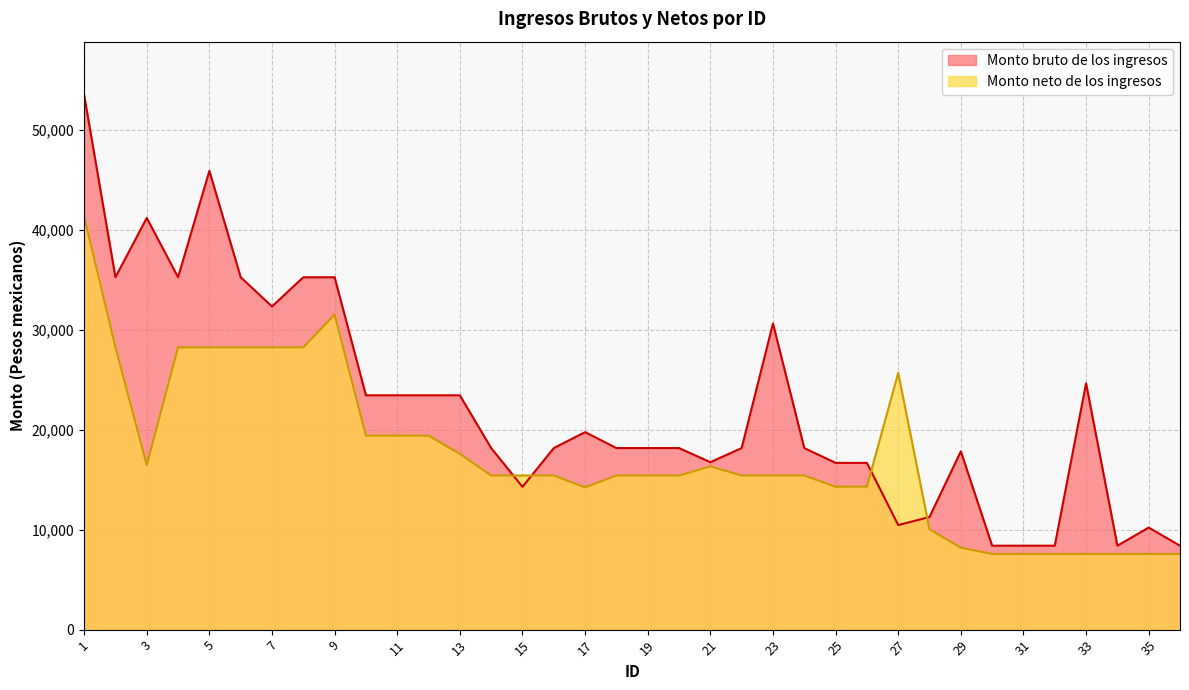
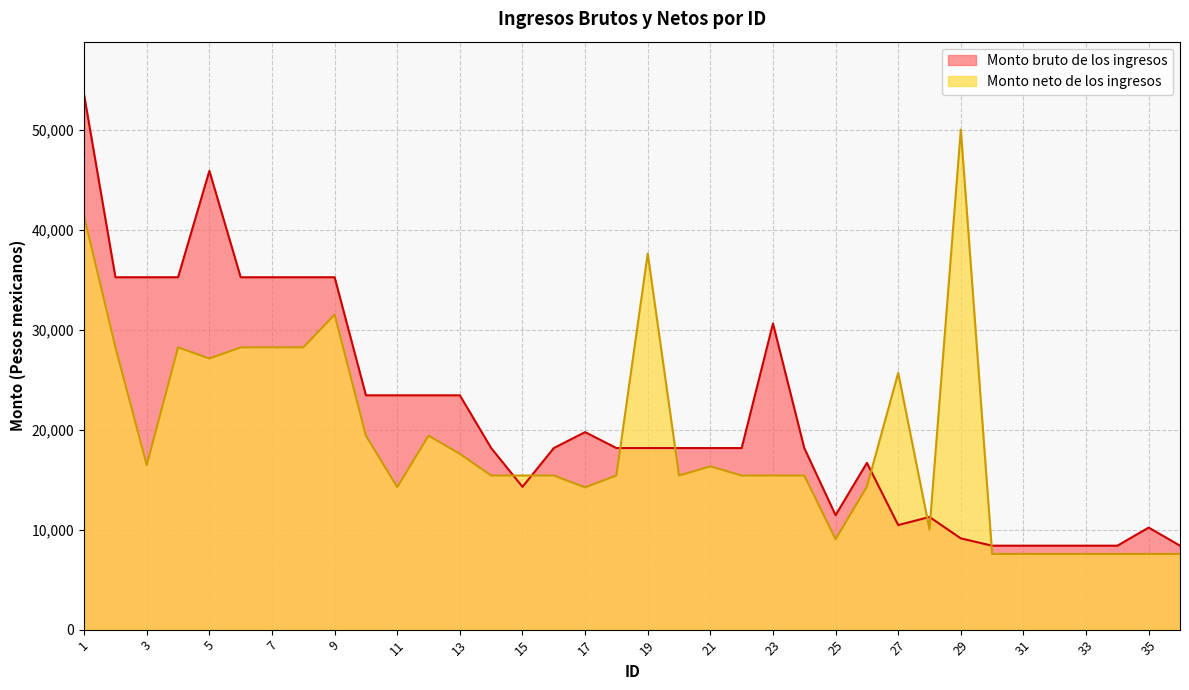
Monto bruto de los ingresos, 3: 41,000 -> 35,000
Monto neto de los ingresos, 5: 28,000 -> 27,000
Monto bruto de los ingresos, 7: 32,000 -> 35,000
Monto neto de los ingresos, 11: 19,000 -> 14,000
Monto neto de los ingresos, 19: 15,000 -> 38,000
Monto bruto de los ingresos, 21: 17,000 -> 18,000
Monto bruto de los ingresos, 25: 17,000 -> 11,000
Monto neto de los ingresos, 25: 14,000 -> 9,000
Monto bruto de los ingresos, 29: 18,000 -> 9,000
Monto neto de los ingresos, 29: 8,000 -> 50,000
Monto bruto de los ingresos, 33: 25,000 -> 8,000
